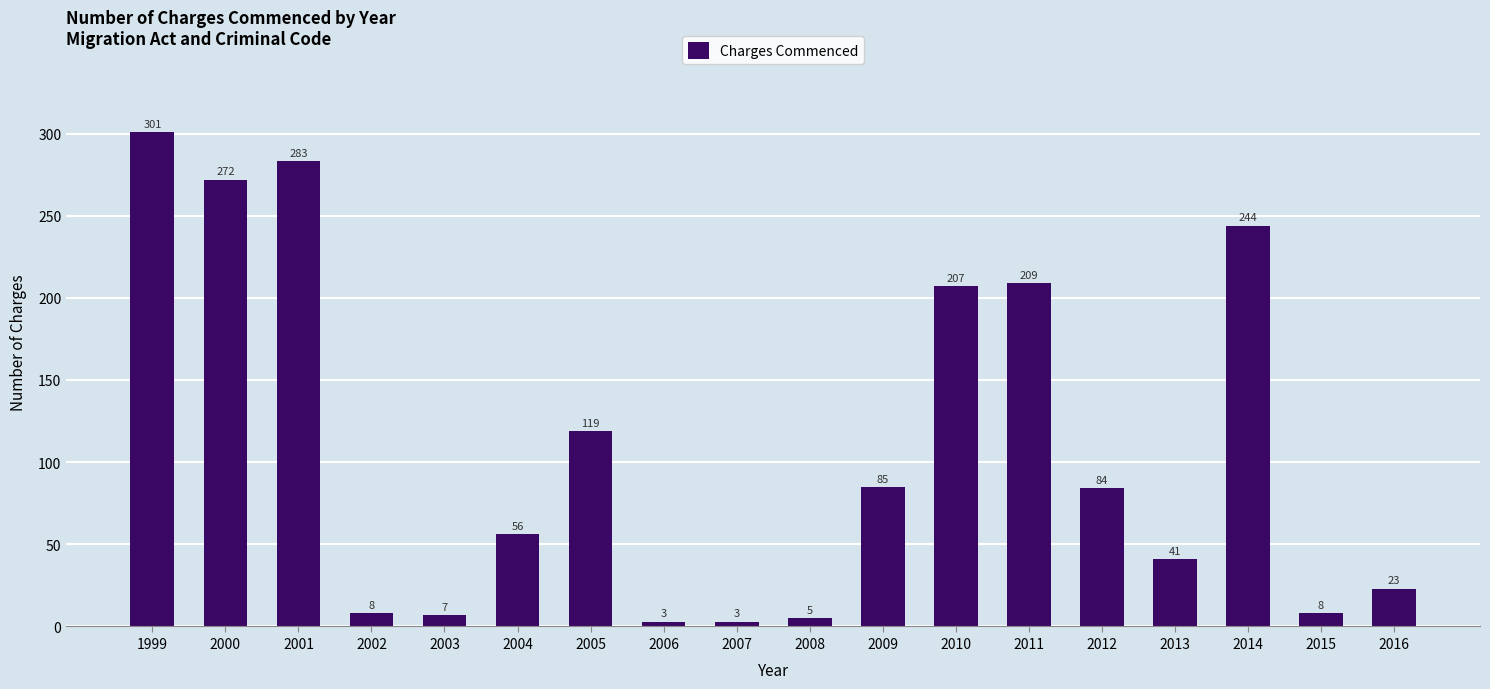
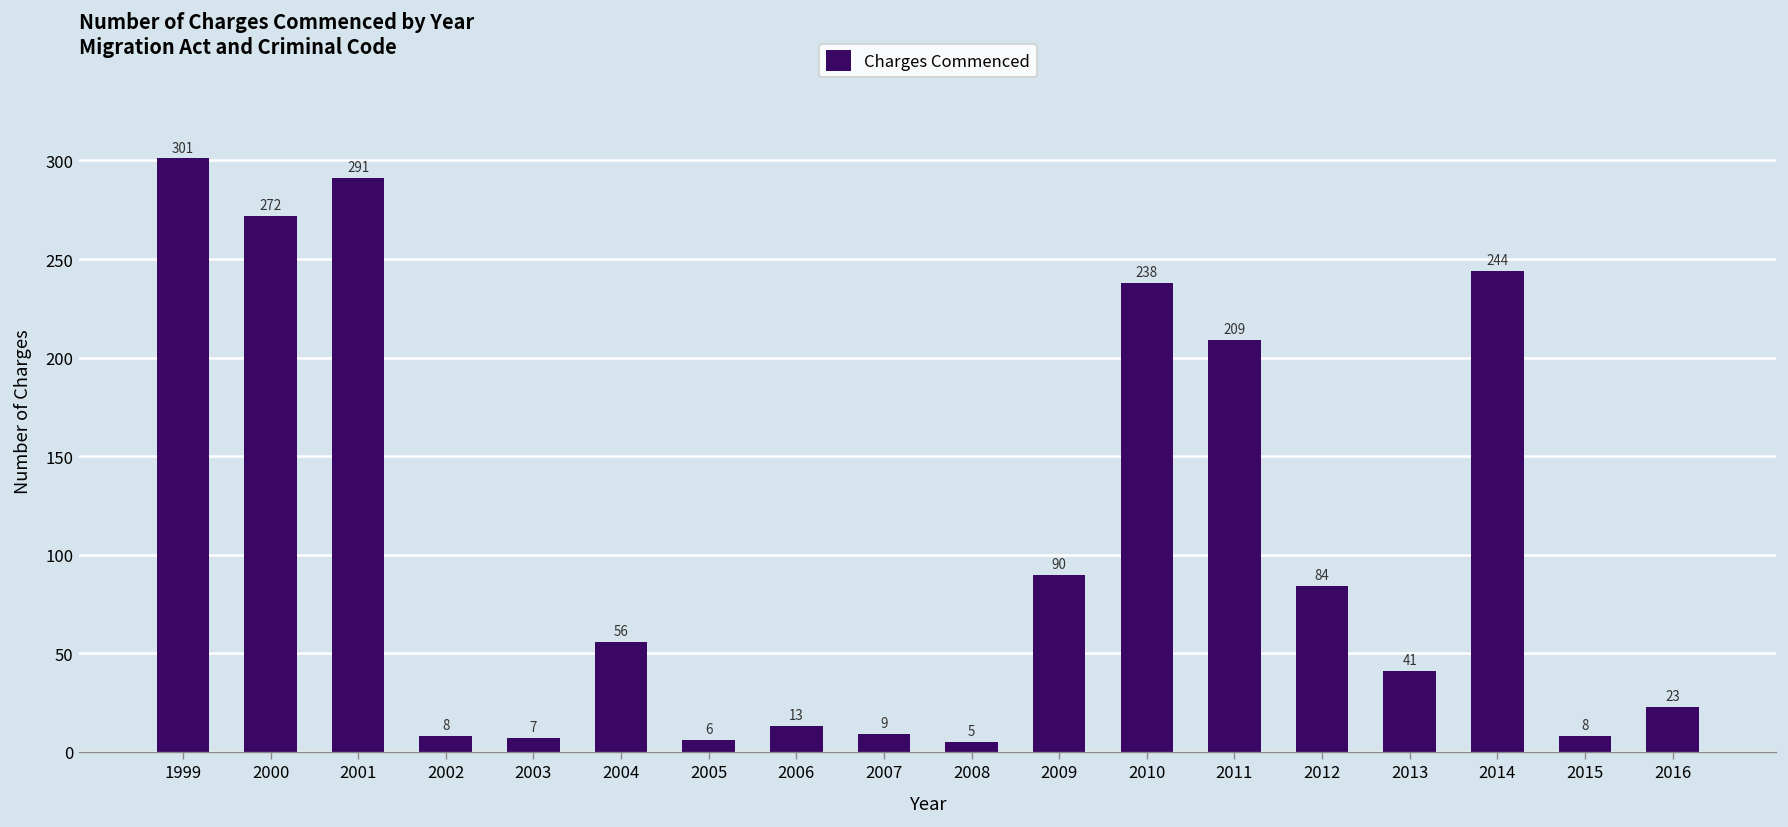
2001: 283 -> 291
2005: 119 -> 6
2006: 3 -> 13
2007: 3 -> 9
2009: 85 -> 90
2010: 207 -> 238
